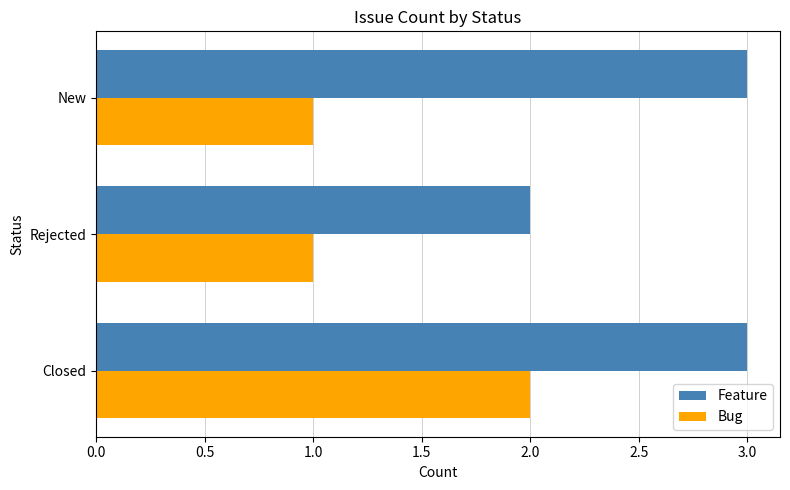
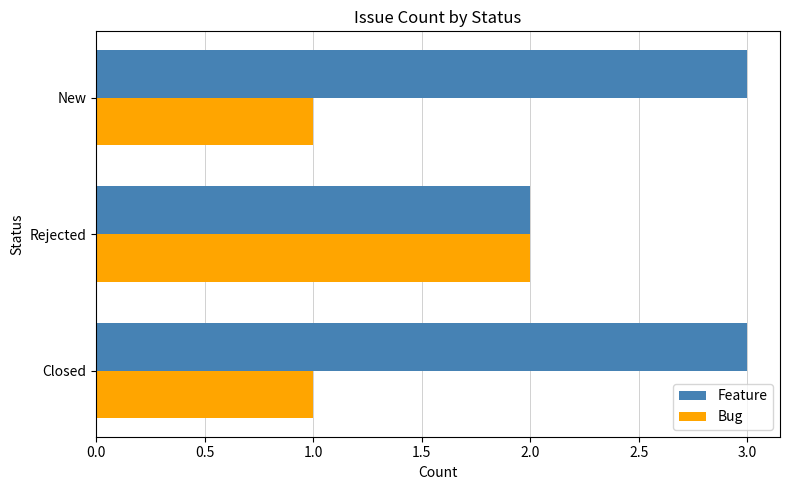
Bug, Rejected: 1 -> 2
Bug, Closed: 2 -> 1
